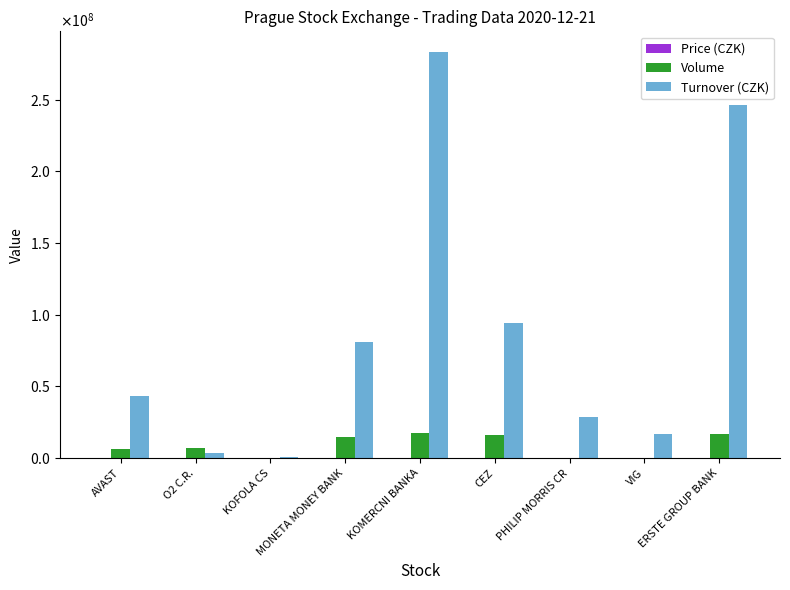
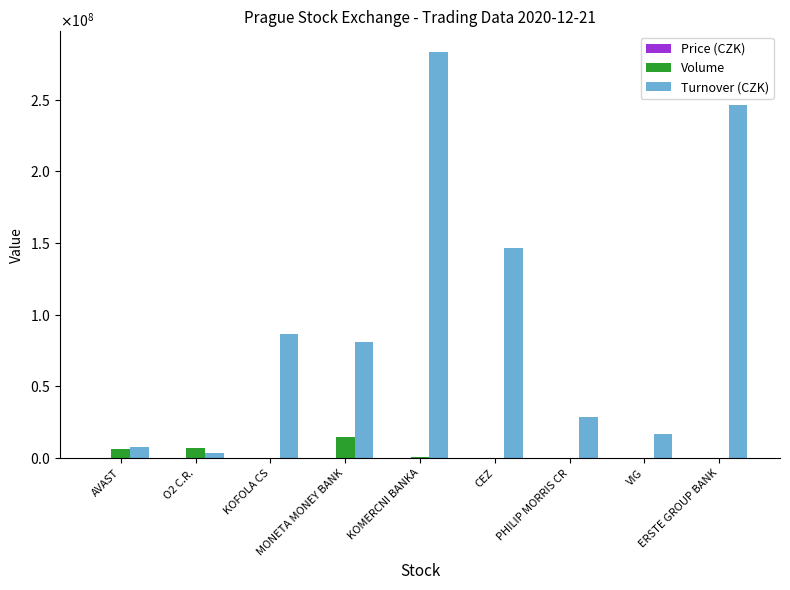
Turnover (CZK), AVAST: 44000000 -> 8000000
Turnover (CZK), KOFOLA CS: 1000000 -> 87000000
Volume, KOMERCNI BANKA: 17000000 -> 0
Volume, CEZ: 16000000 -> 0
Turnover (CZK), CEZ: 94000000 -> 147000000
Volume, ERSTE GROUP BANK: 17000000 -> 0
